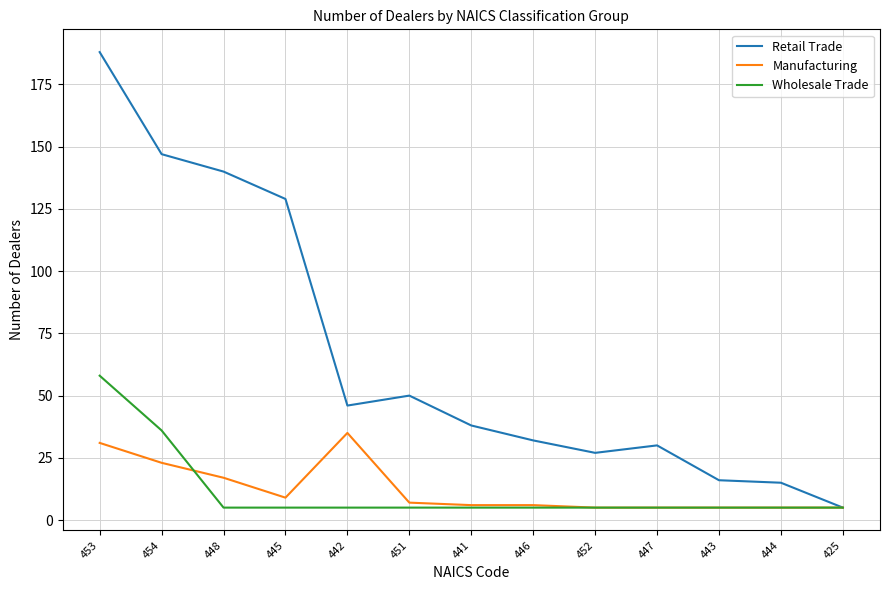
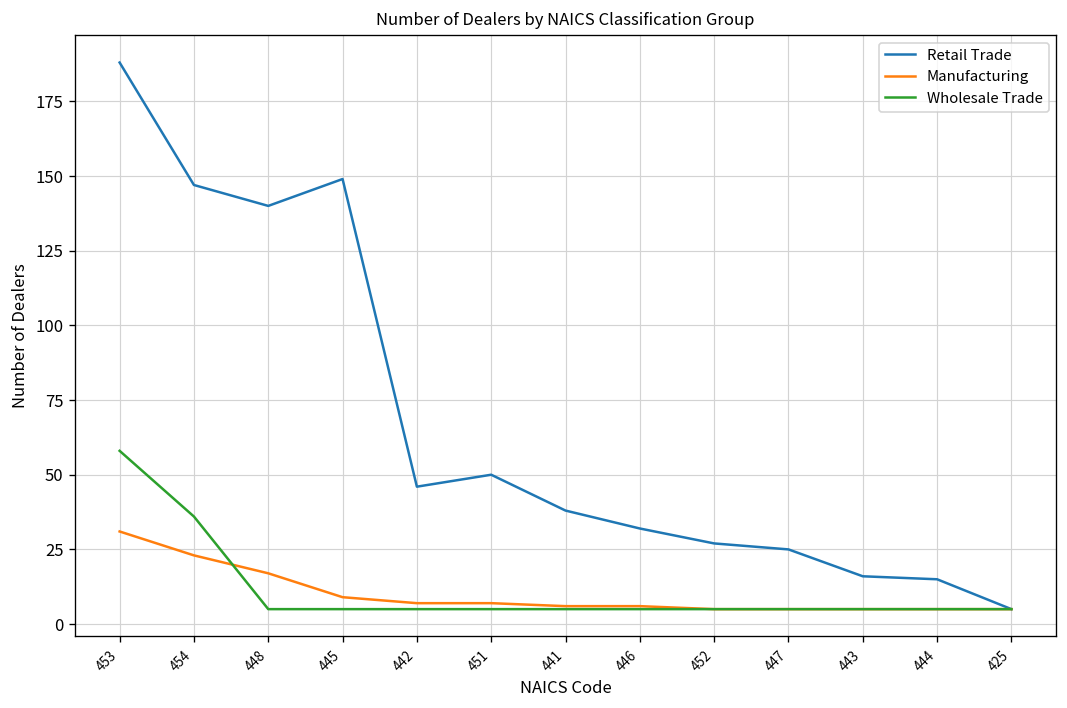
Retail Trade, 445: 129 -> 149
Manufacturing, 442: 35 -> 7
Retail Trade, 447: 30 -> 25
